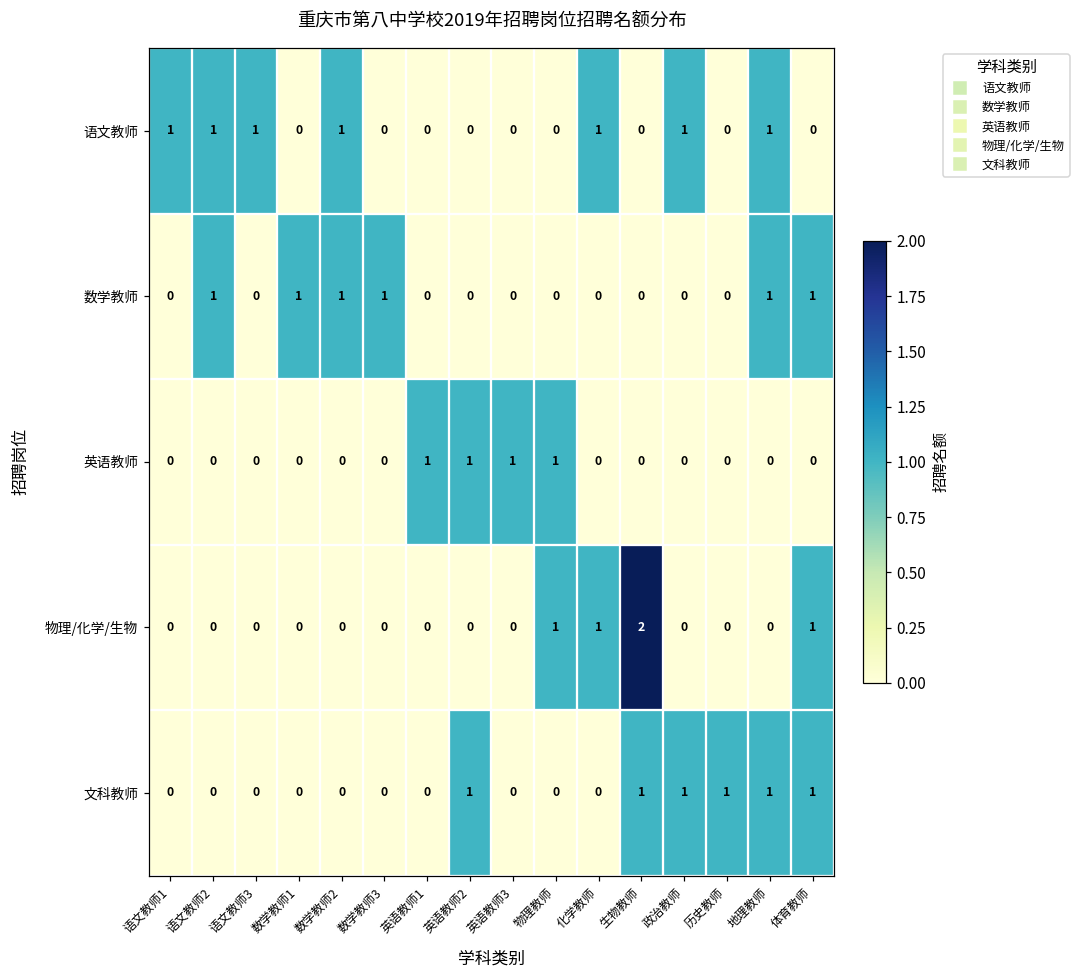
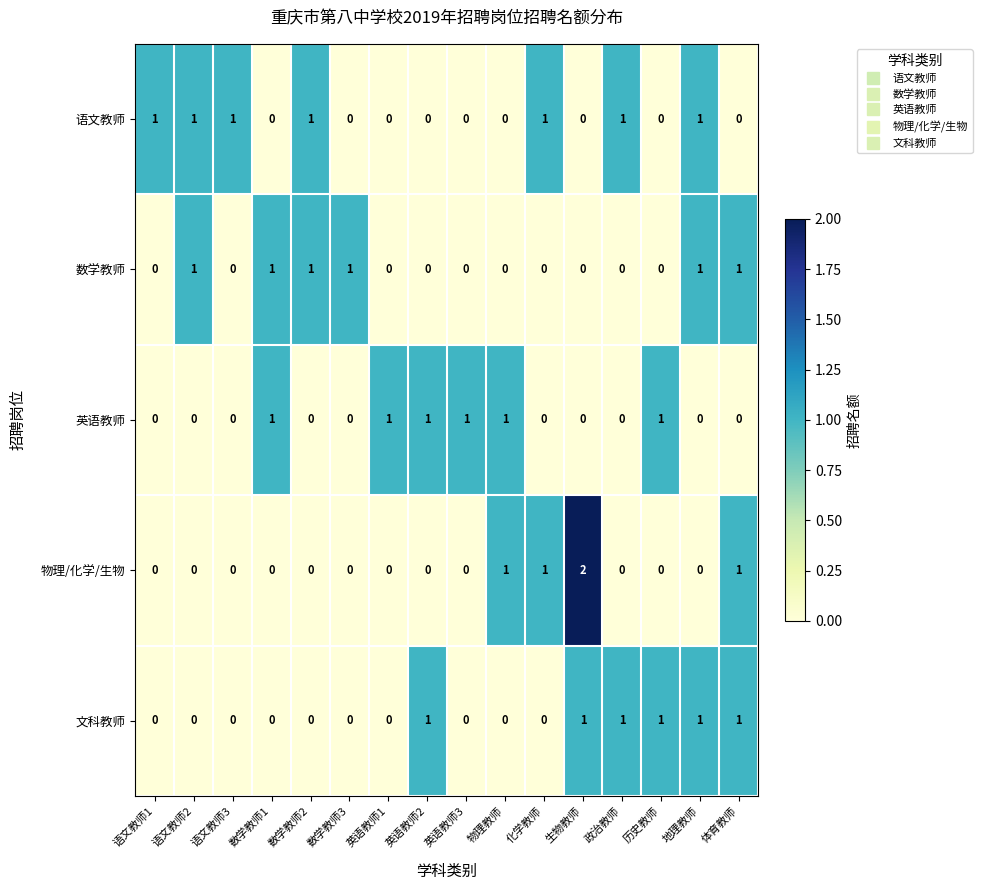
英语教师, 数学教师1: 0 -> 1
英语教师, 历史教师: 0 -> 1
